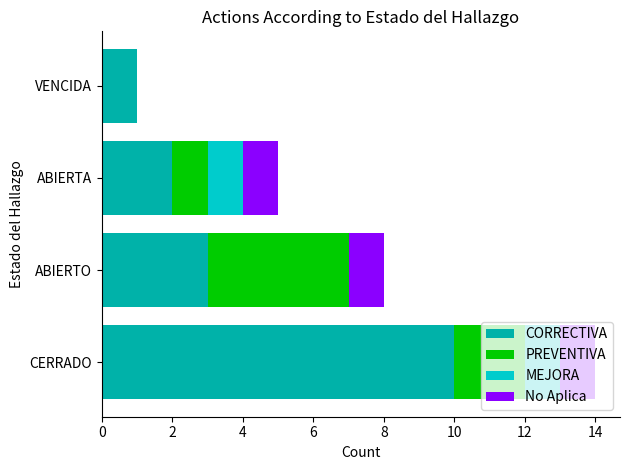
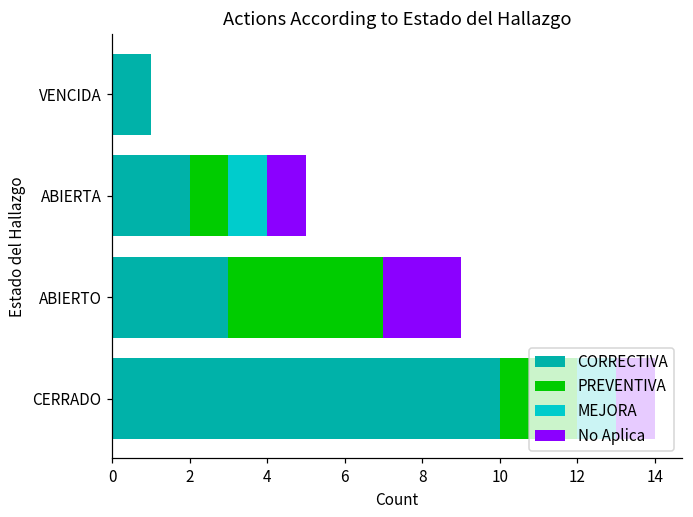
No Aplica, ABIERTO: 1 -> 2
